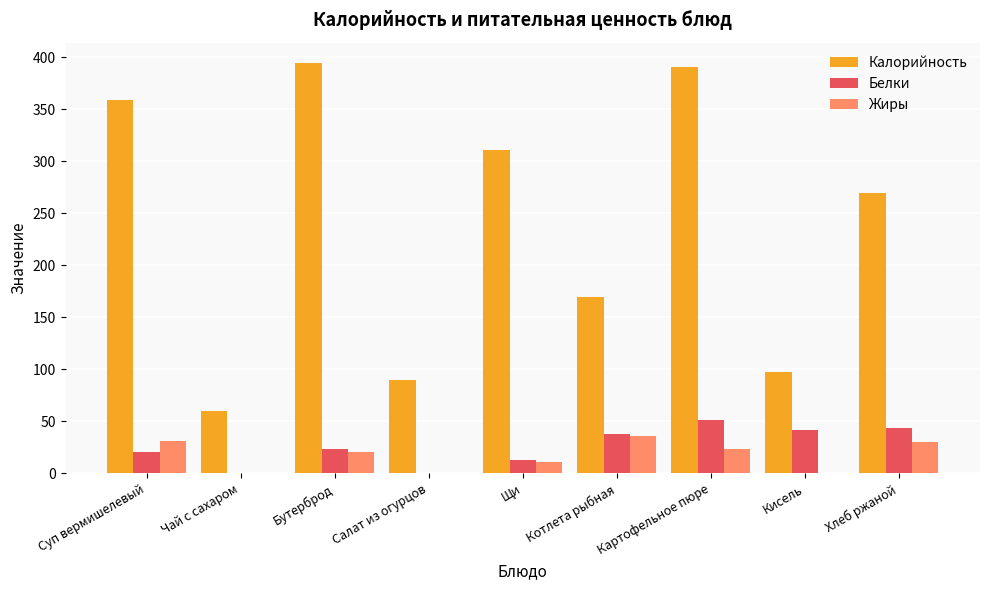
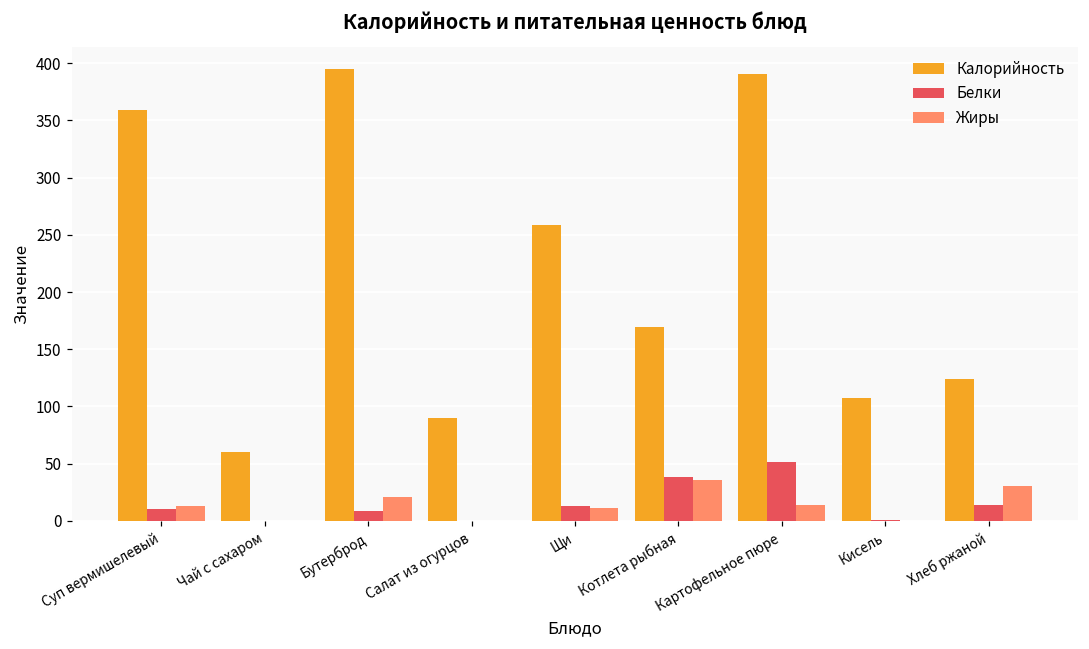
Белки, Суп вермишелевый: 20 -> 10
Жиры, Суп вермишелевый: 31 -> 13
Белки, Бутерброд: 24 -> 9
Калорийность, Щи: 311 -> 259
Жиры, Картофельное пюре: 24 -> 14
Калорийность, Кисель: 97 -> 108
Белки, Кисель: 42 -> 1
Калорийность, Хлеб ржаной: 270 -> 124
Белки, Хлеб ржаной: 44 -> 14
